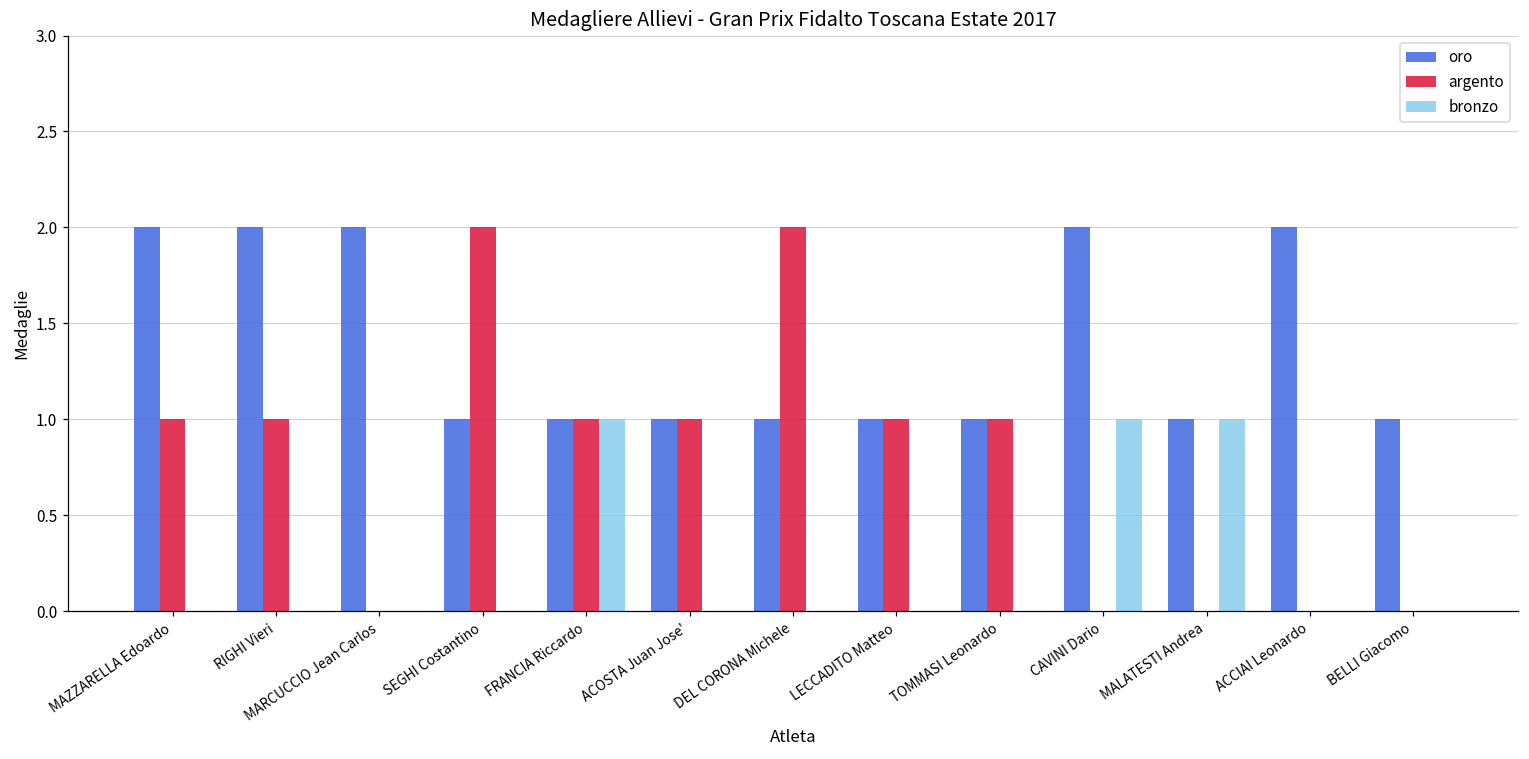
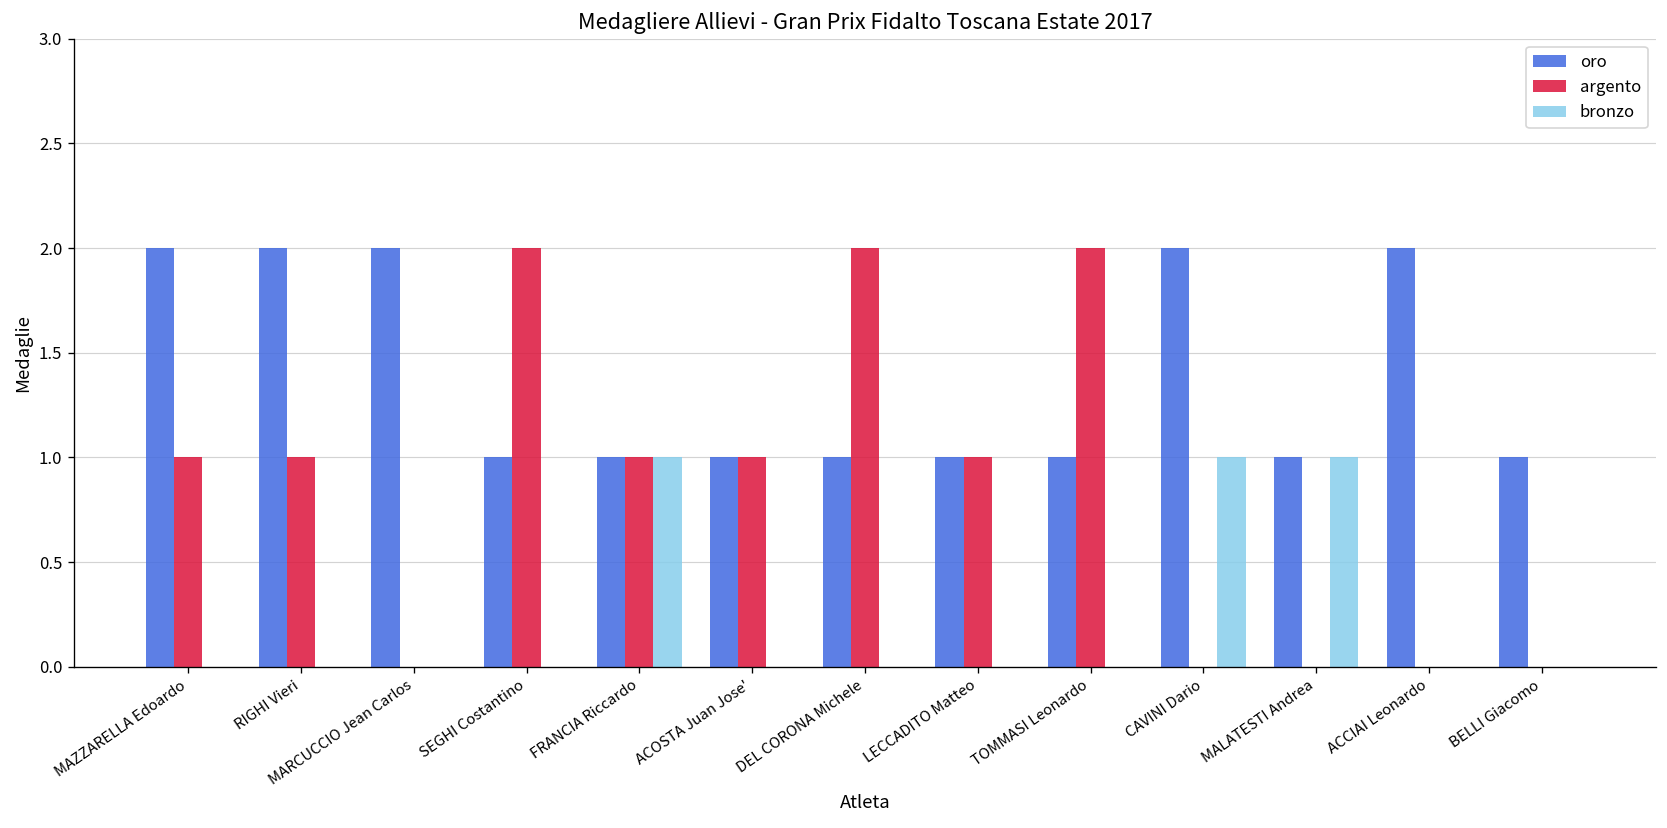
argento, TOMMASI Leonardo: 1 -> 2
